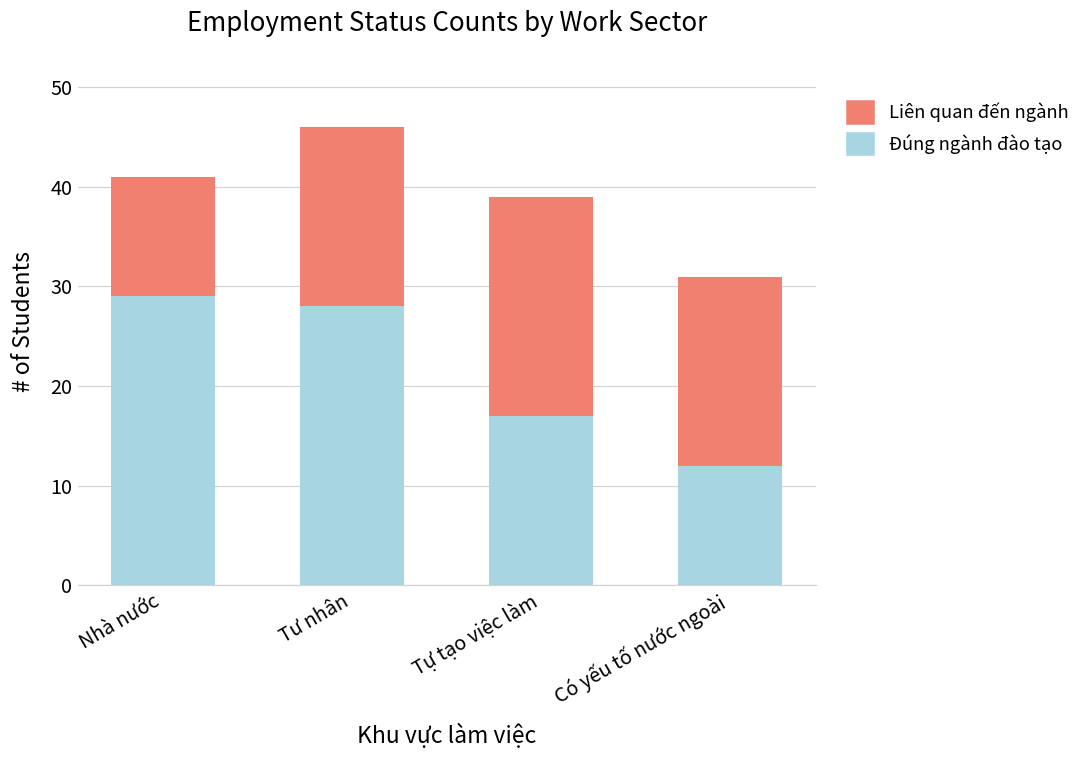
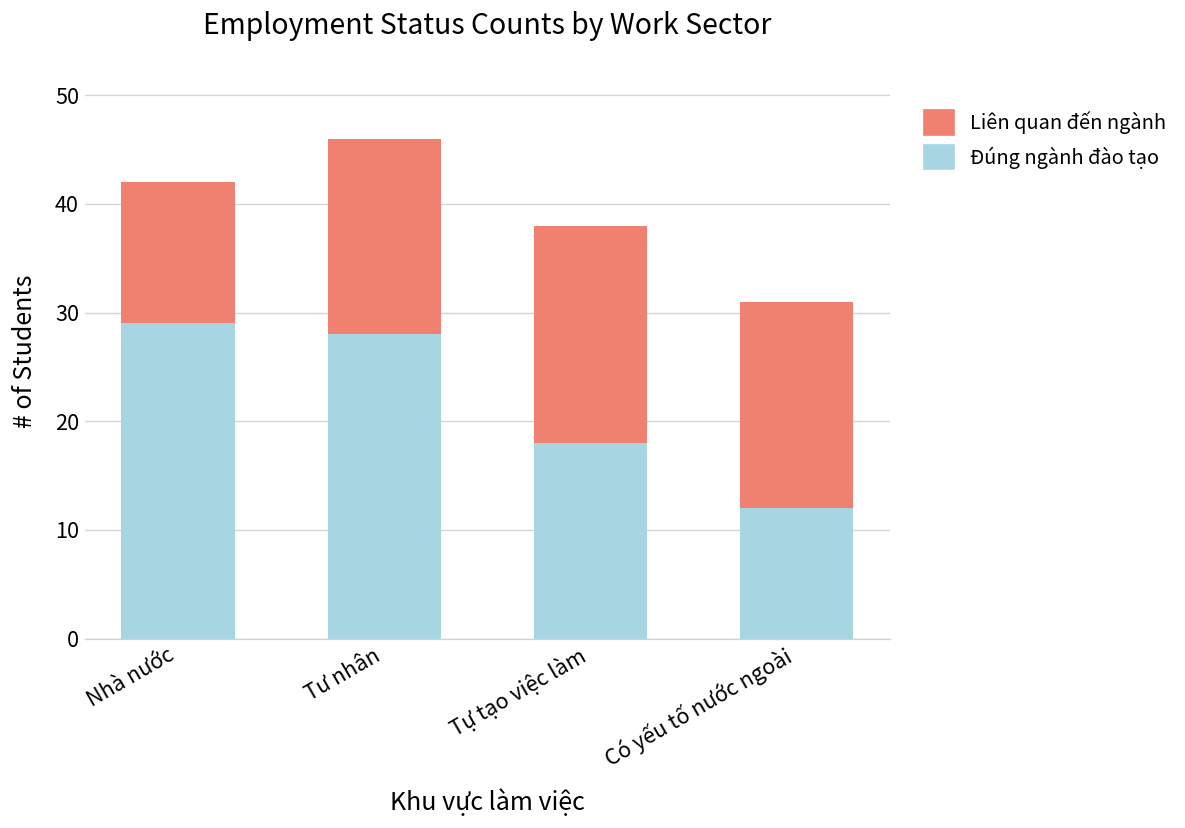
Liên quan đến ngành, Nhà nước: 12 -> 13
Đúng ngành đào tạo, Tự tạo việc làm: 17 -> 18
Liên quan đến ngành, Tự tạo việc làm: 22 -> 20
